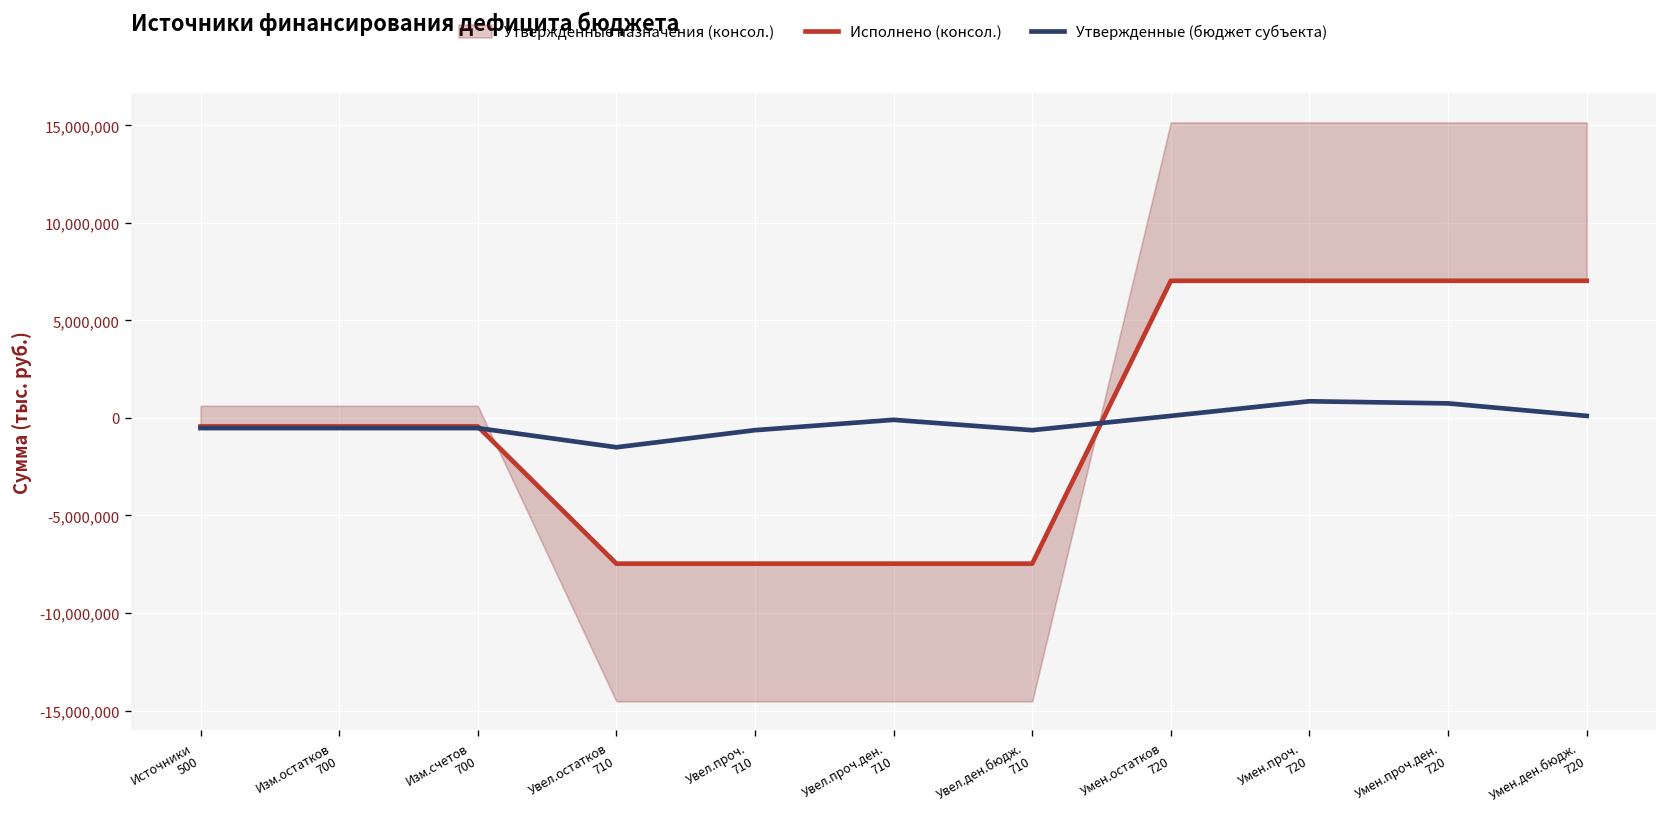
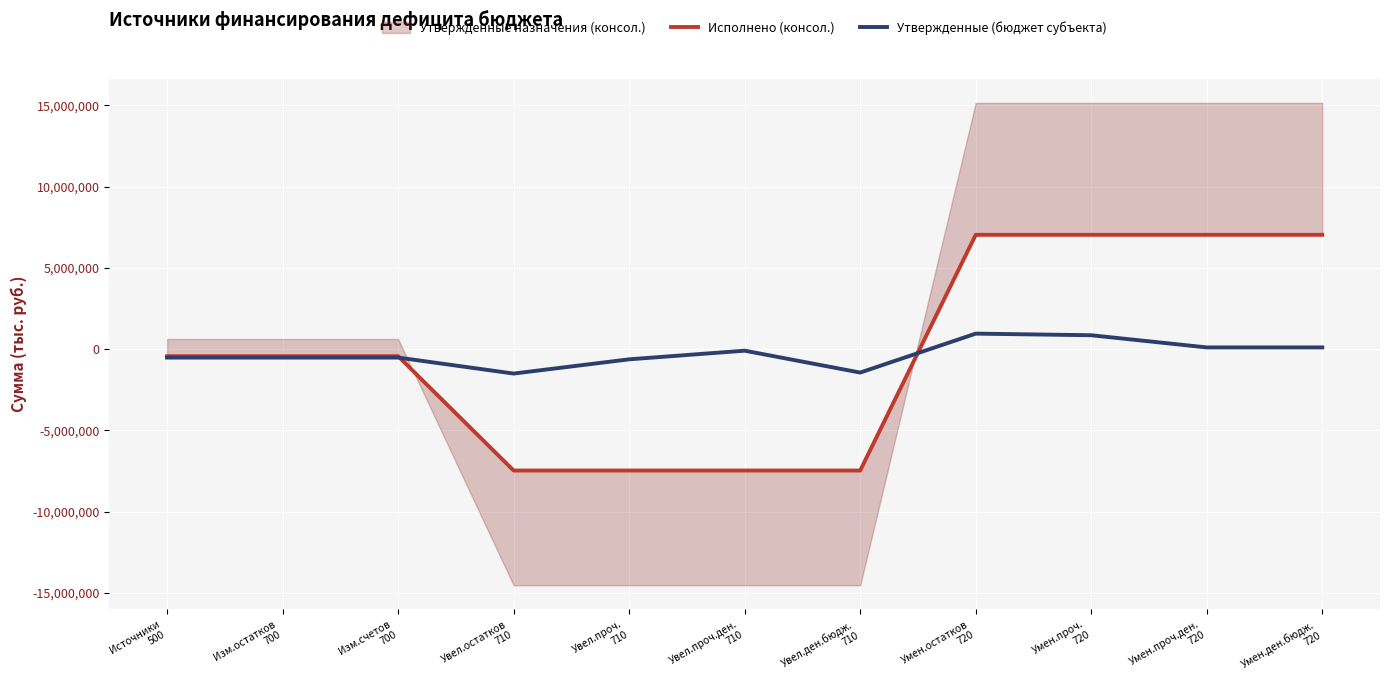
Утвержденные (бюджет субъекта), Увел.ден.бюдж. 710: -600,000 -> -1,400,000
Утвержденные (бюджет субъекта), Умен.остатков 720: 100,000 -> 1,000,000
Утвержденные (бюджет субъекта), Умен.проч.ден. 720: 700,000 -> 100,000
